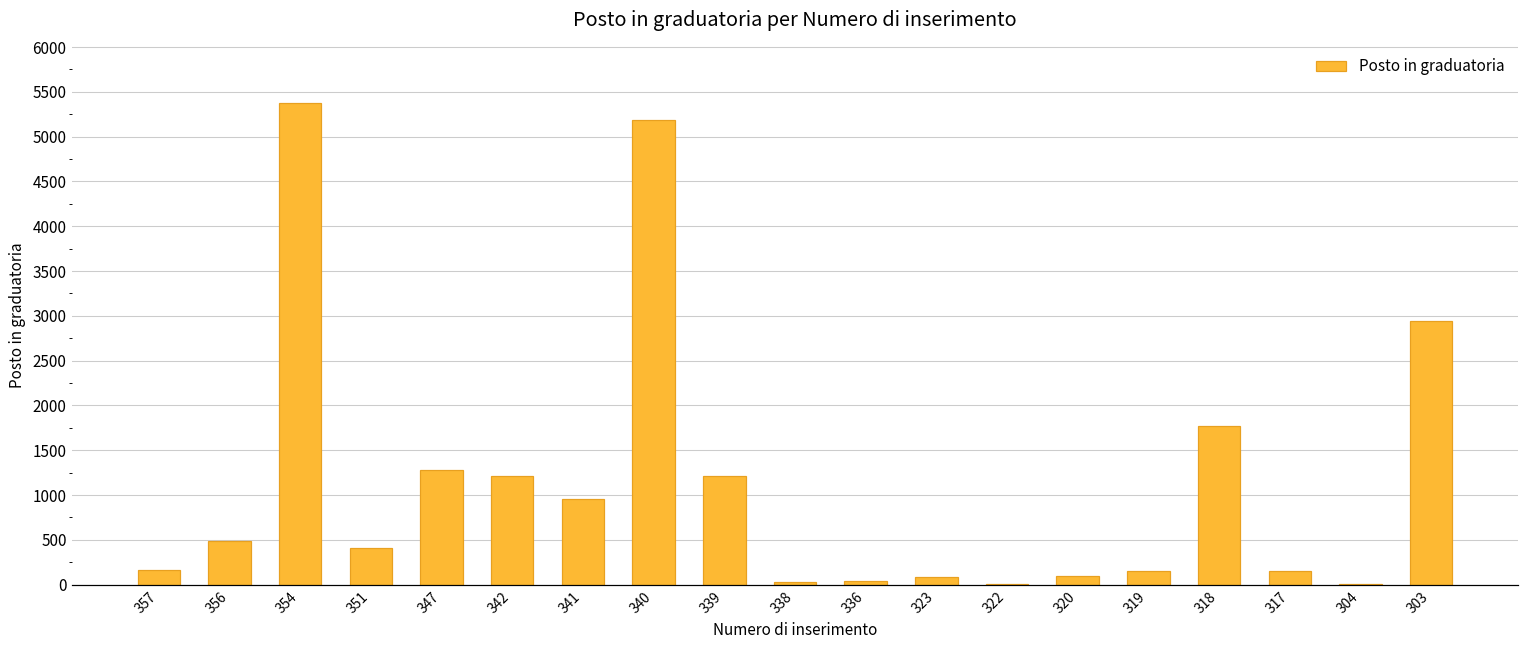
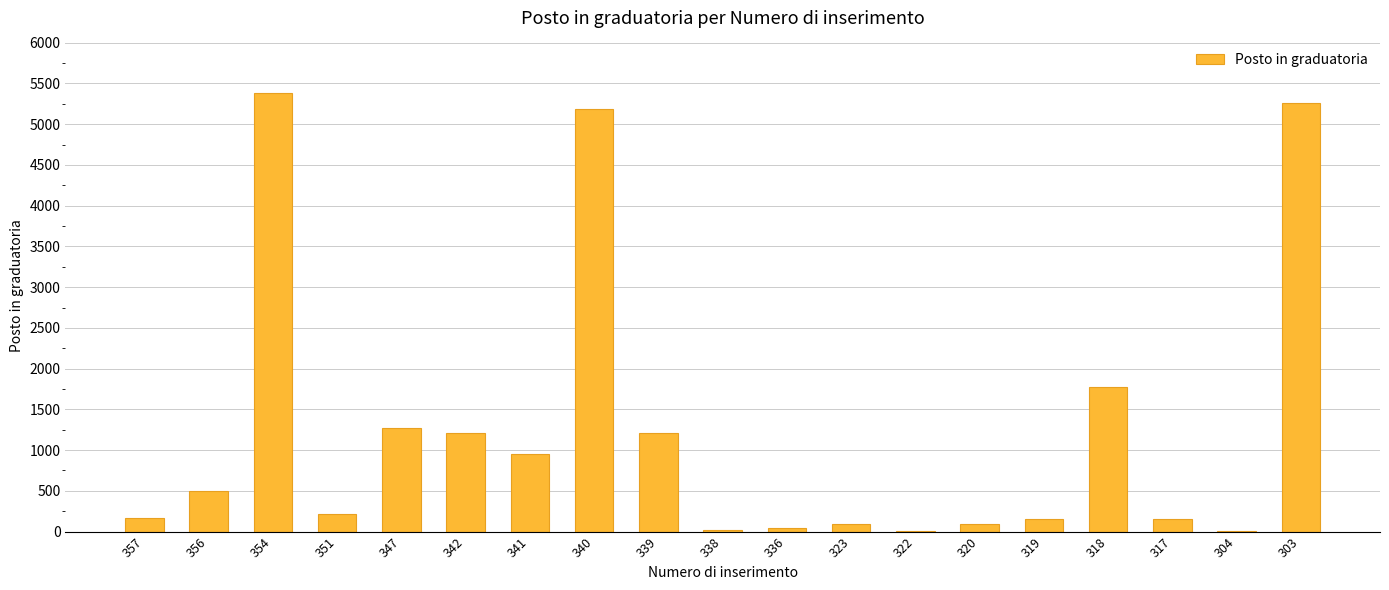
351: 400 -> 200
303: 2900 -> 5300
